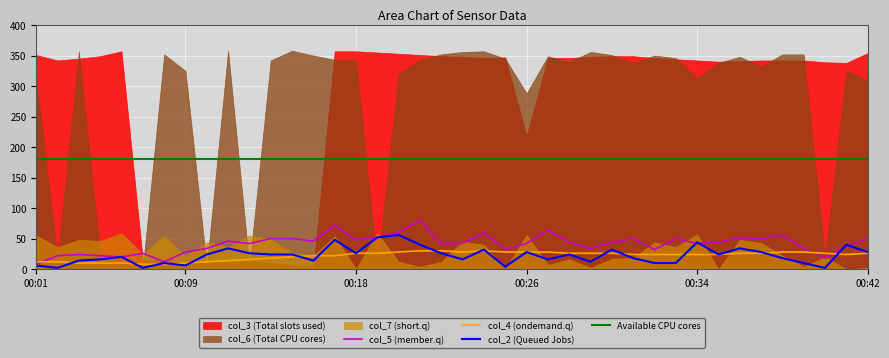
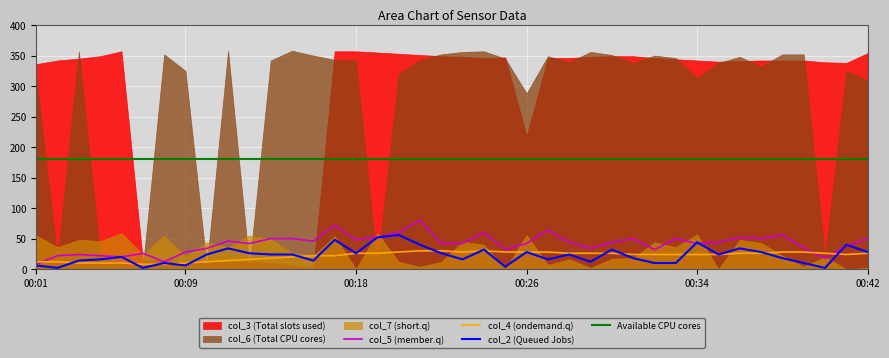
col_3 (Total slots used), 00:01: 350 -> 340
